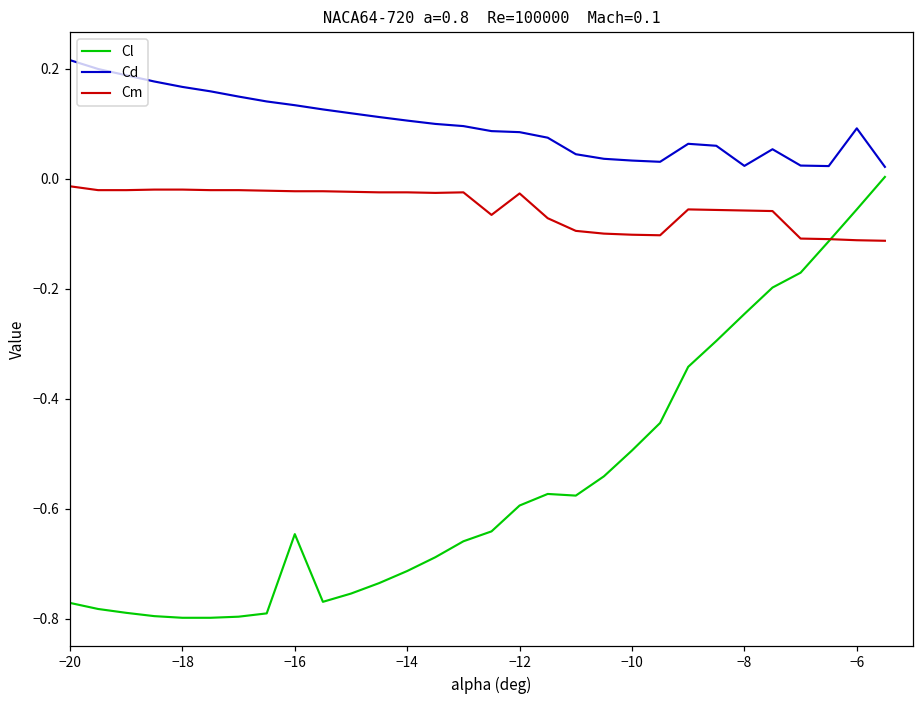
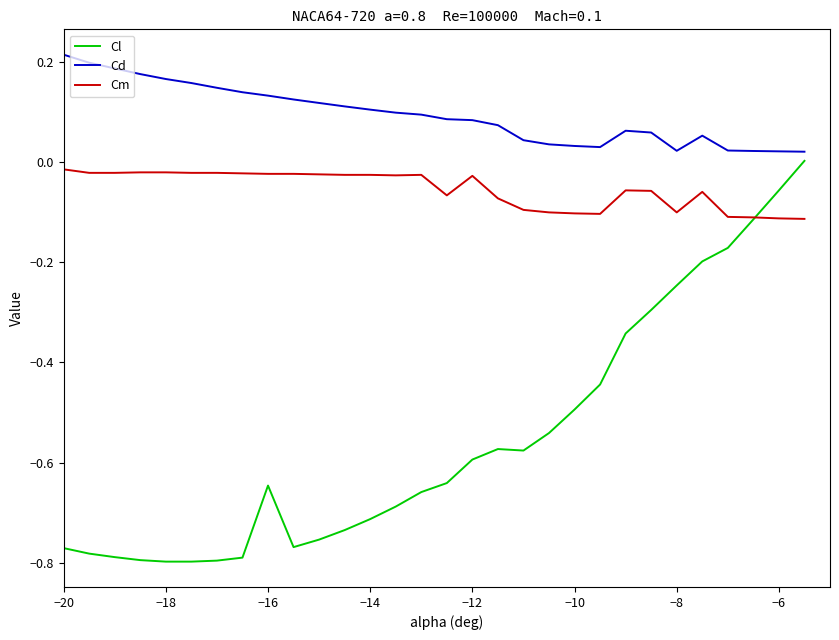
Cm, −8: -0.06 -> -0.10
Cd, −6: 0.09 -> 0.02
